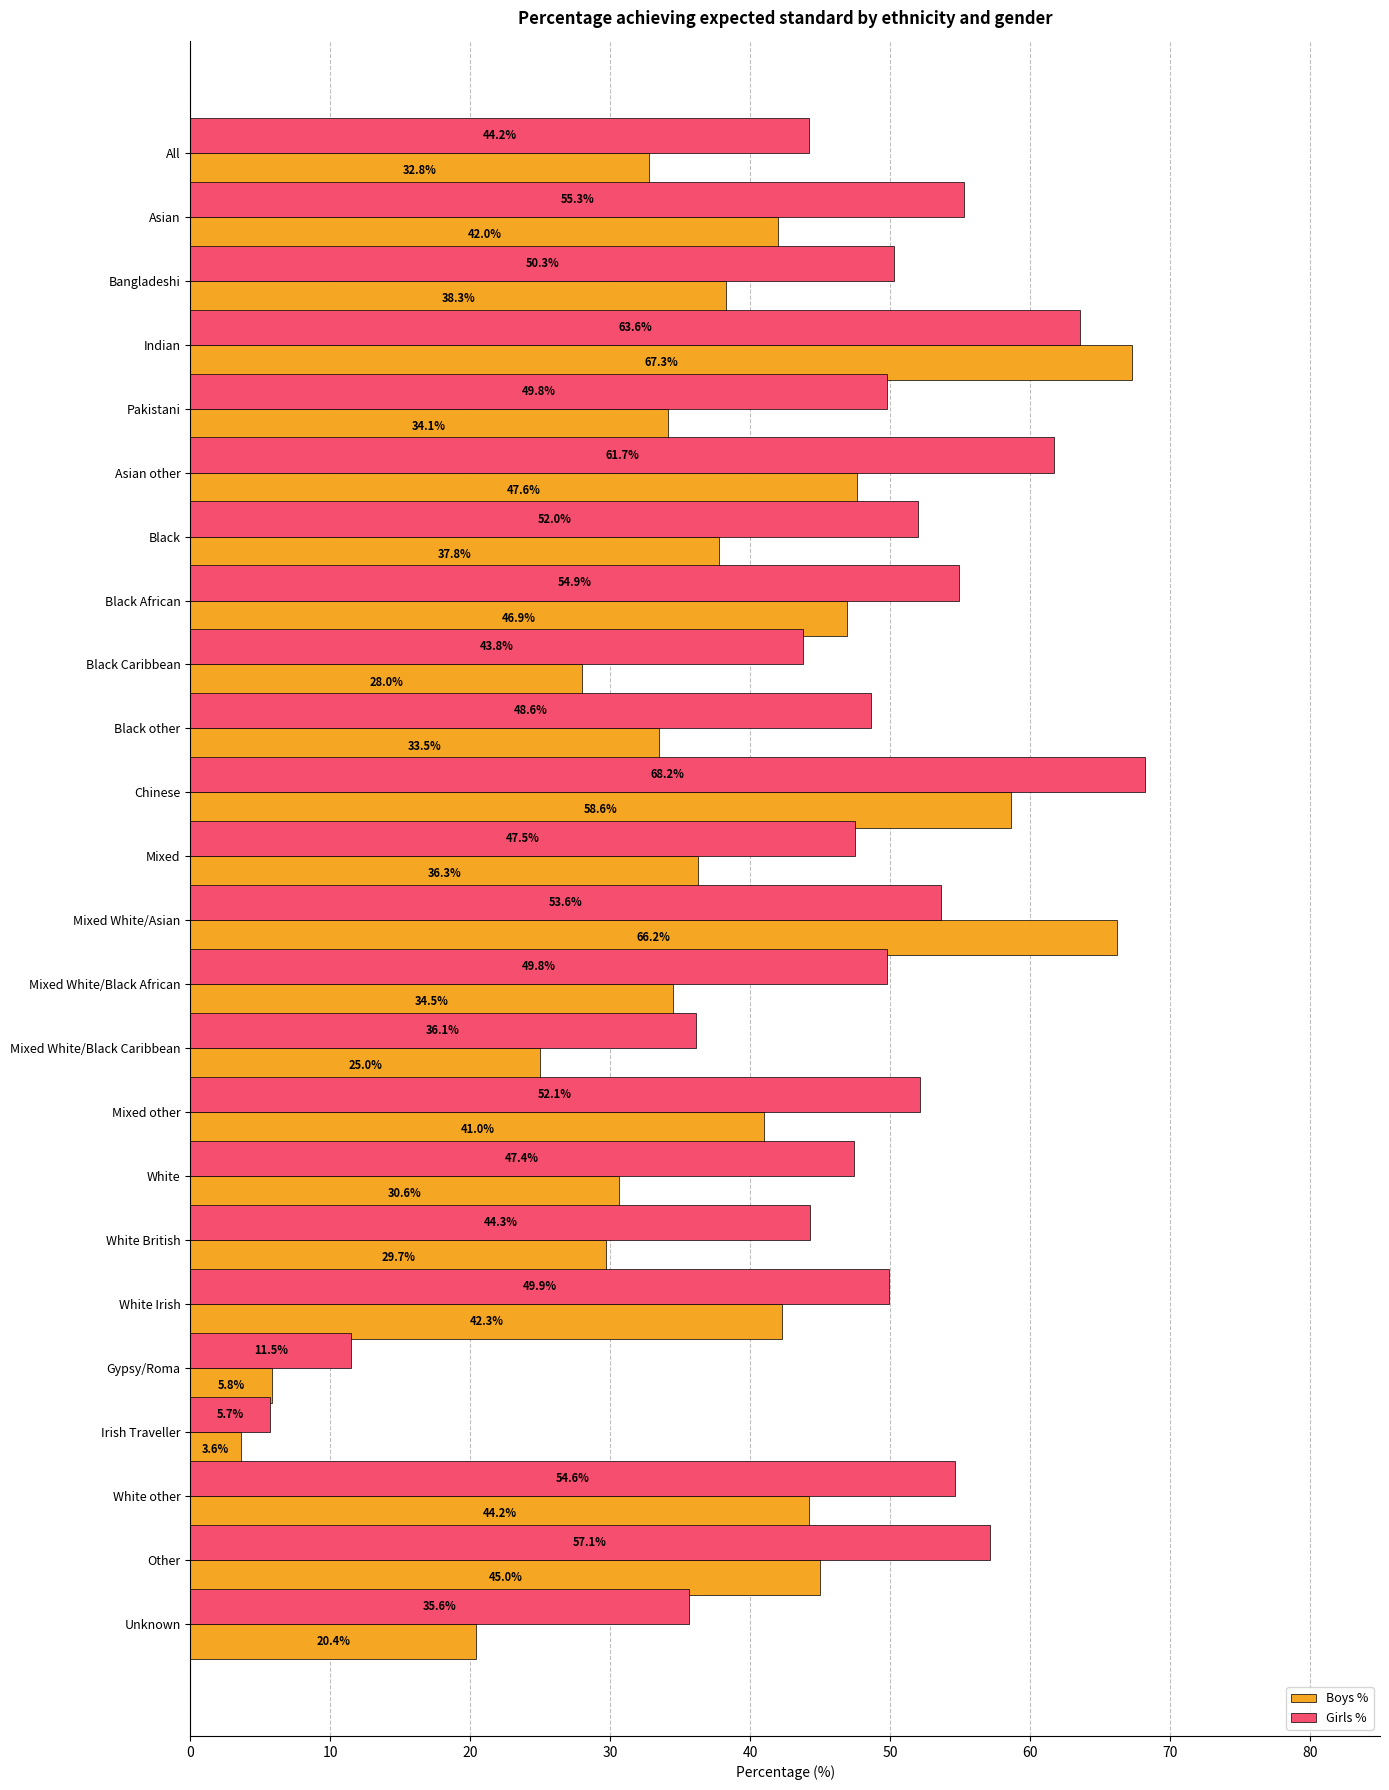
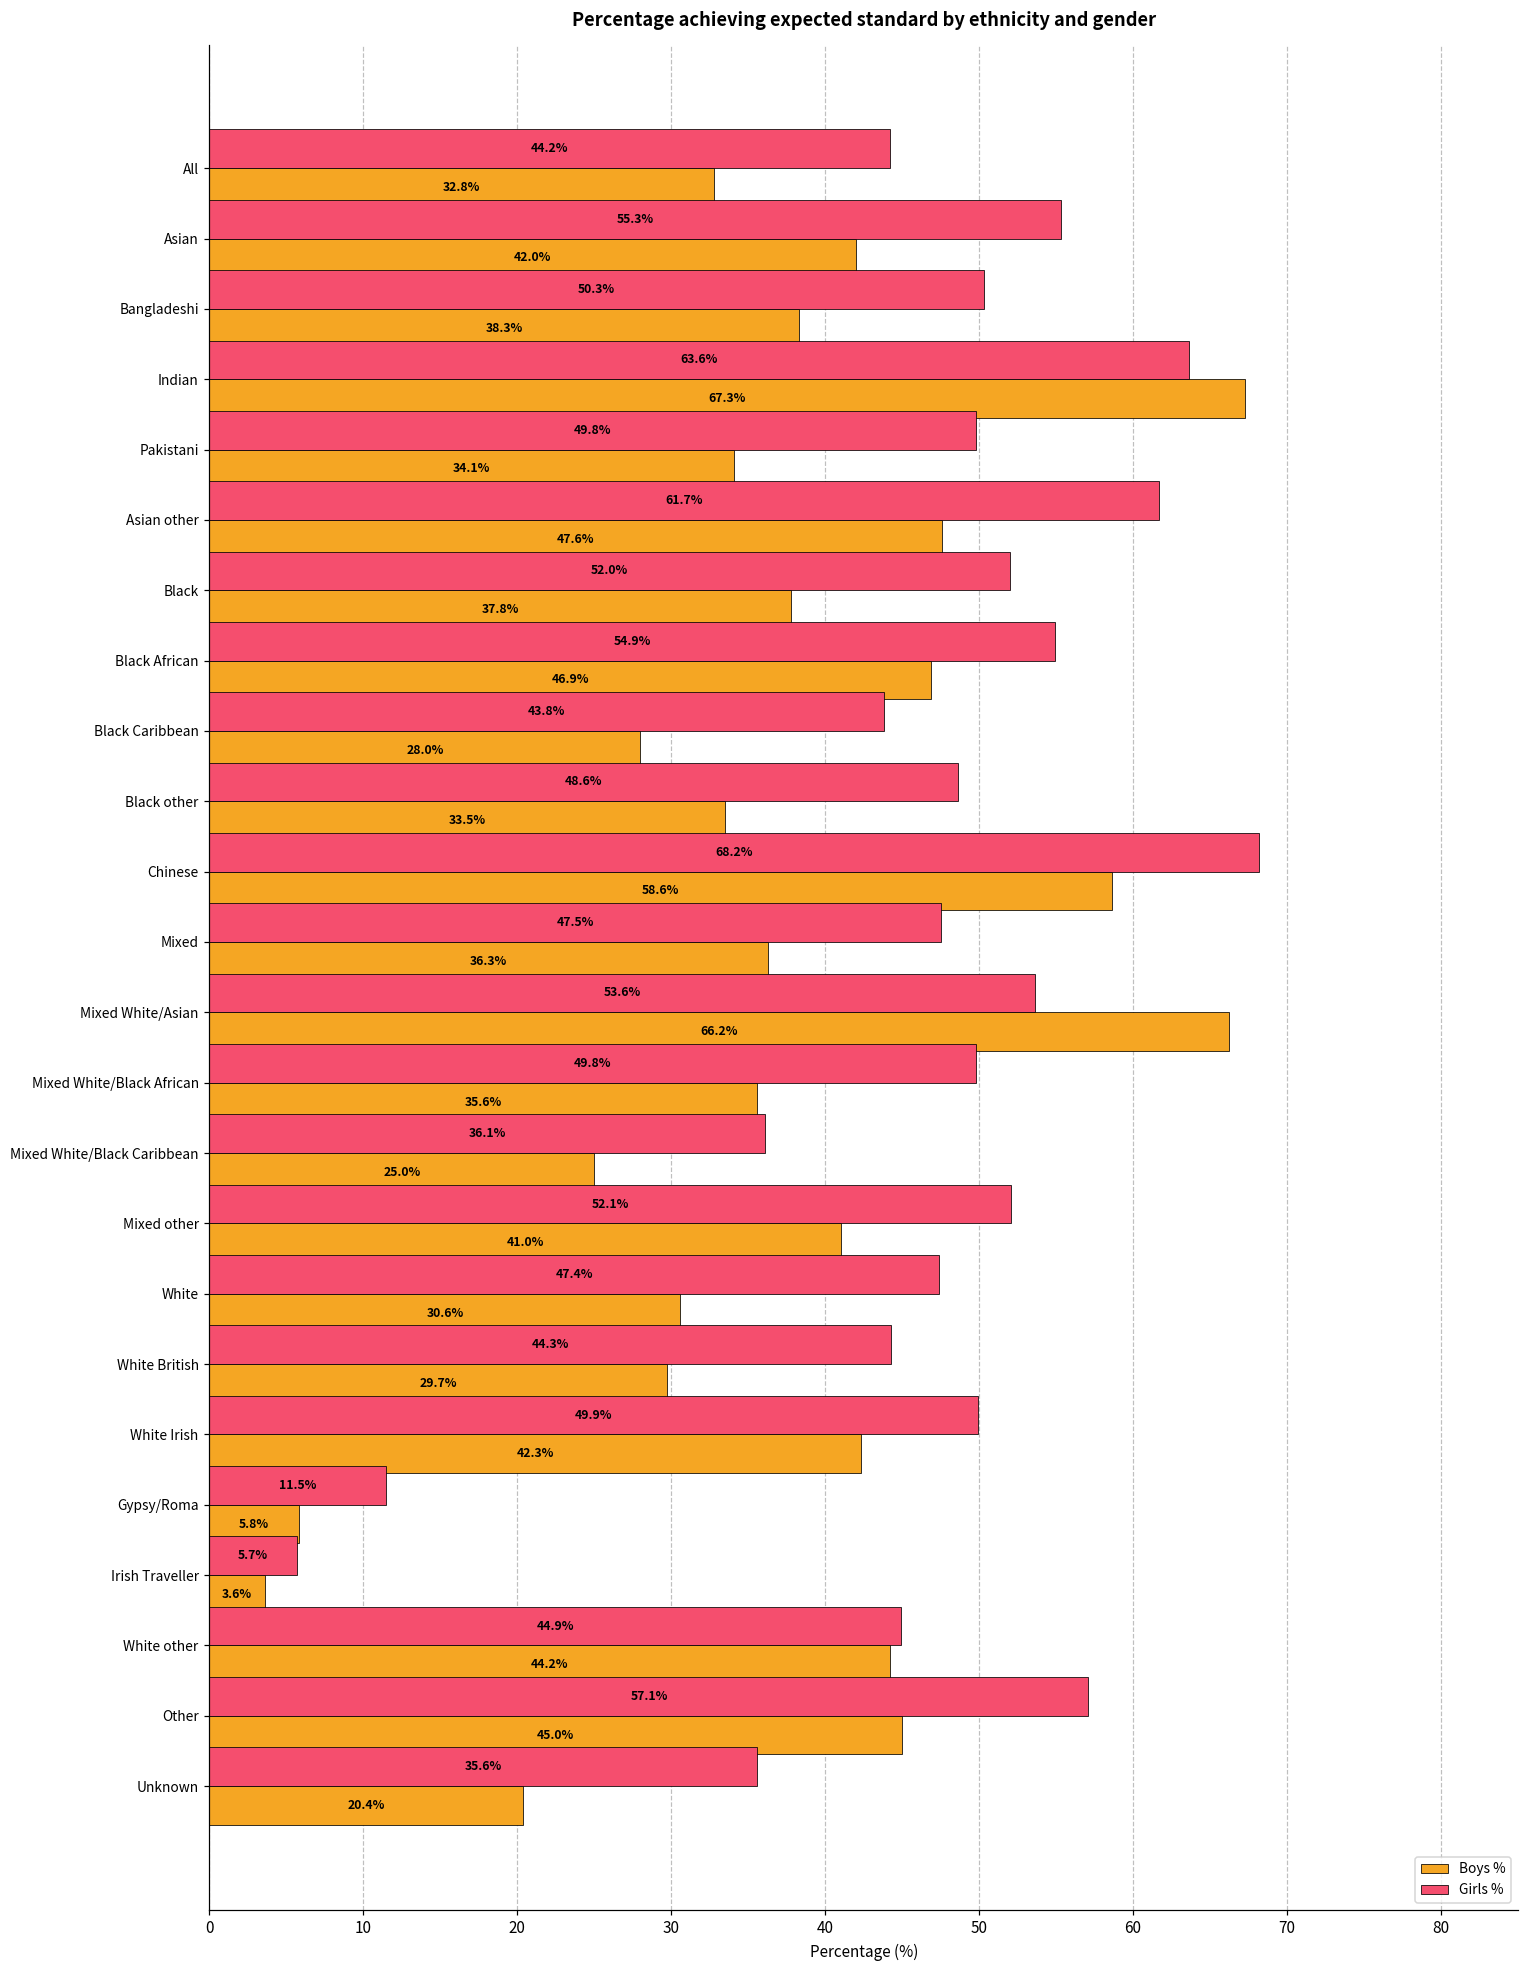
Boys %, Mixed White/Black African: 34.5% -> 35.6%
Girls %, White other: 54.6% -> 44.9%
